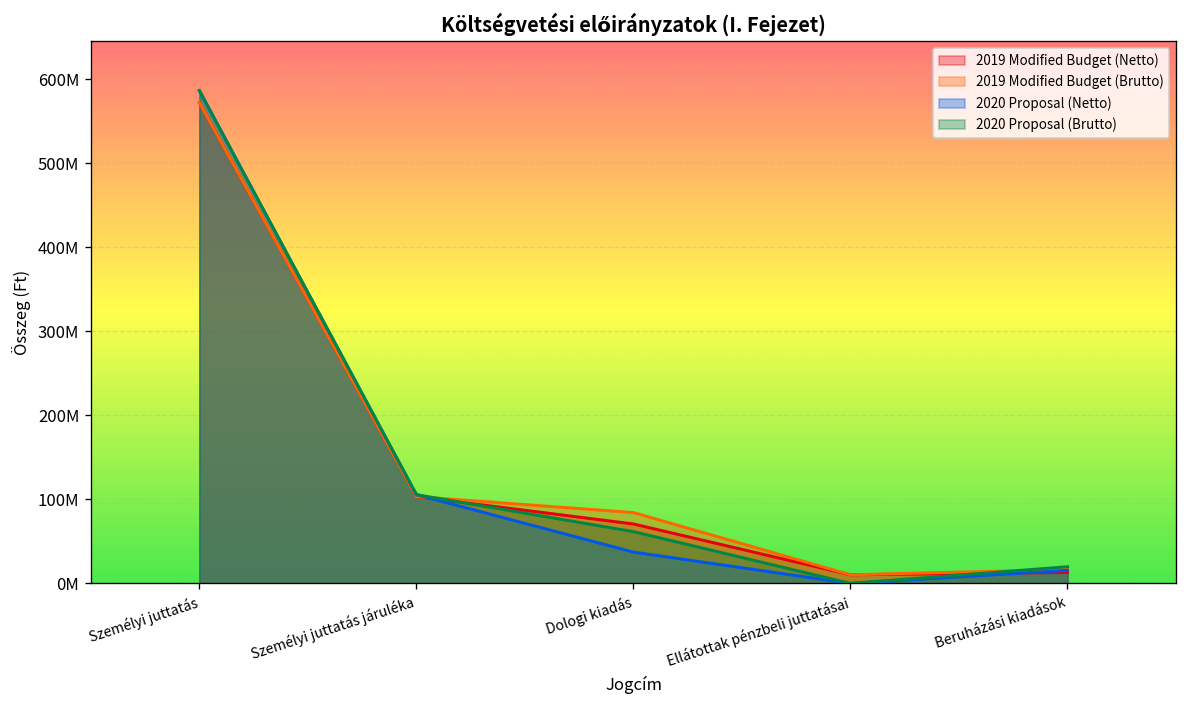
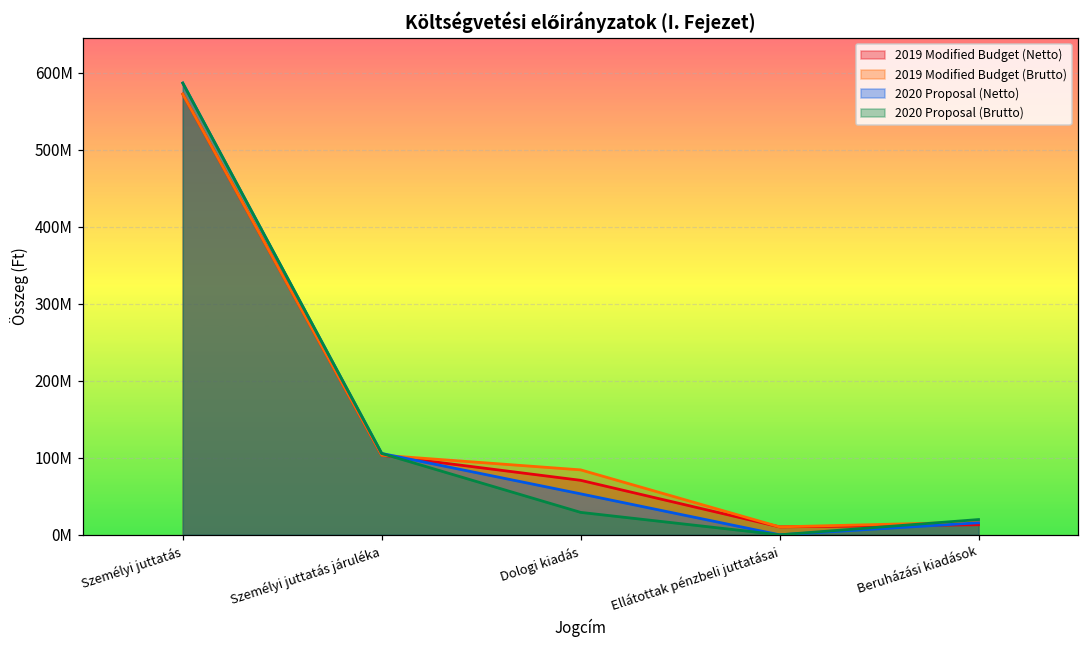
2020 Proposal (Netto), Dologi kiadás: 40000000 -> 50000000
2020 Proposal (Brutto), Dologi kiadás: 60000000 -> 30000000
